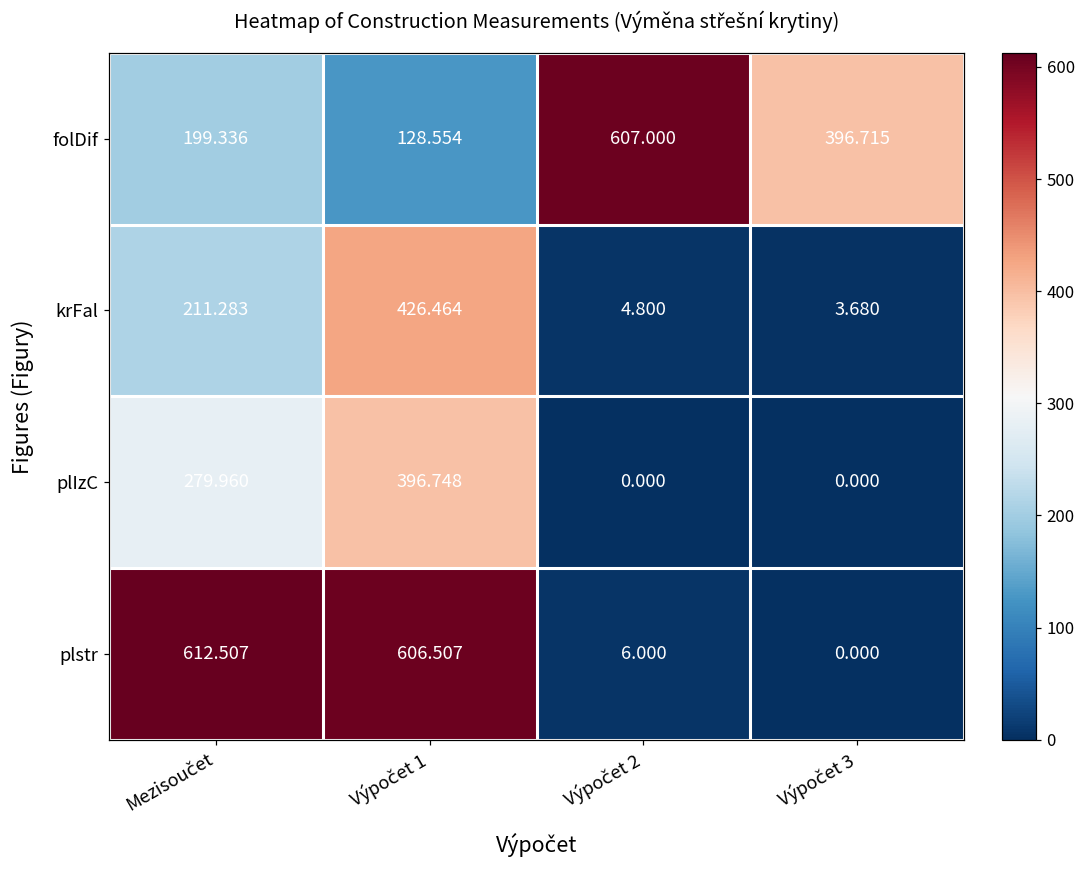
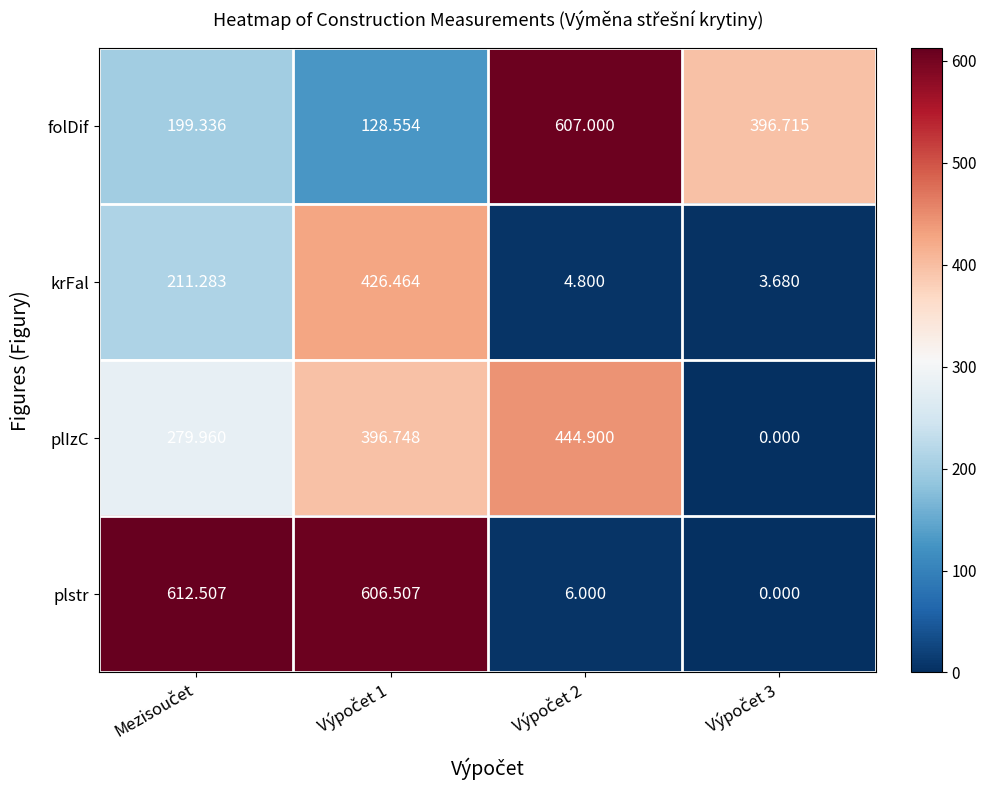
plIzC, Výpočet 2: 0.000 -> 444.900
